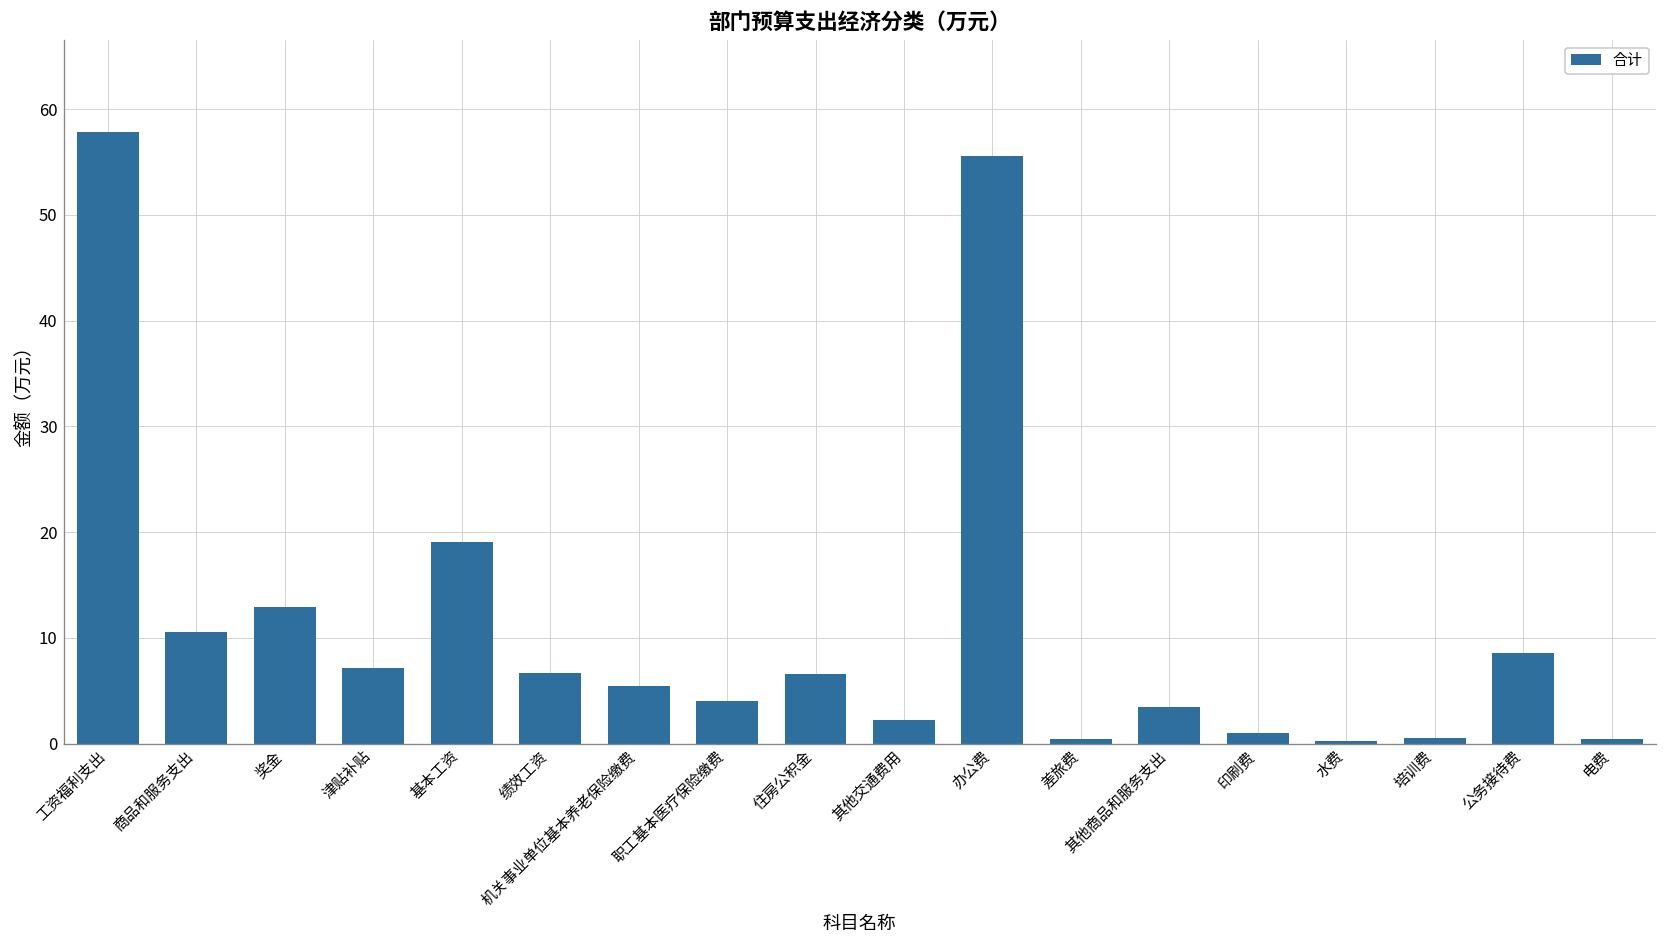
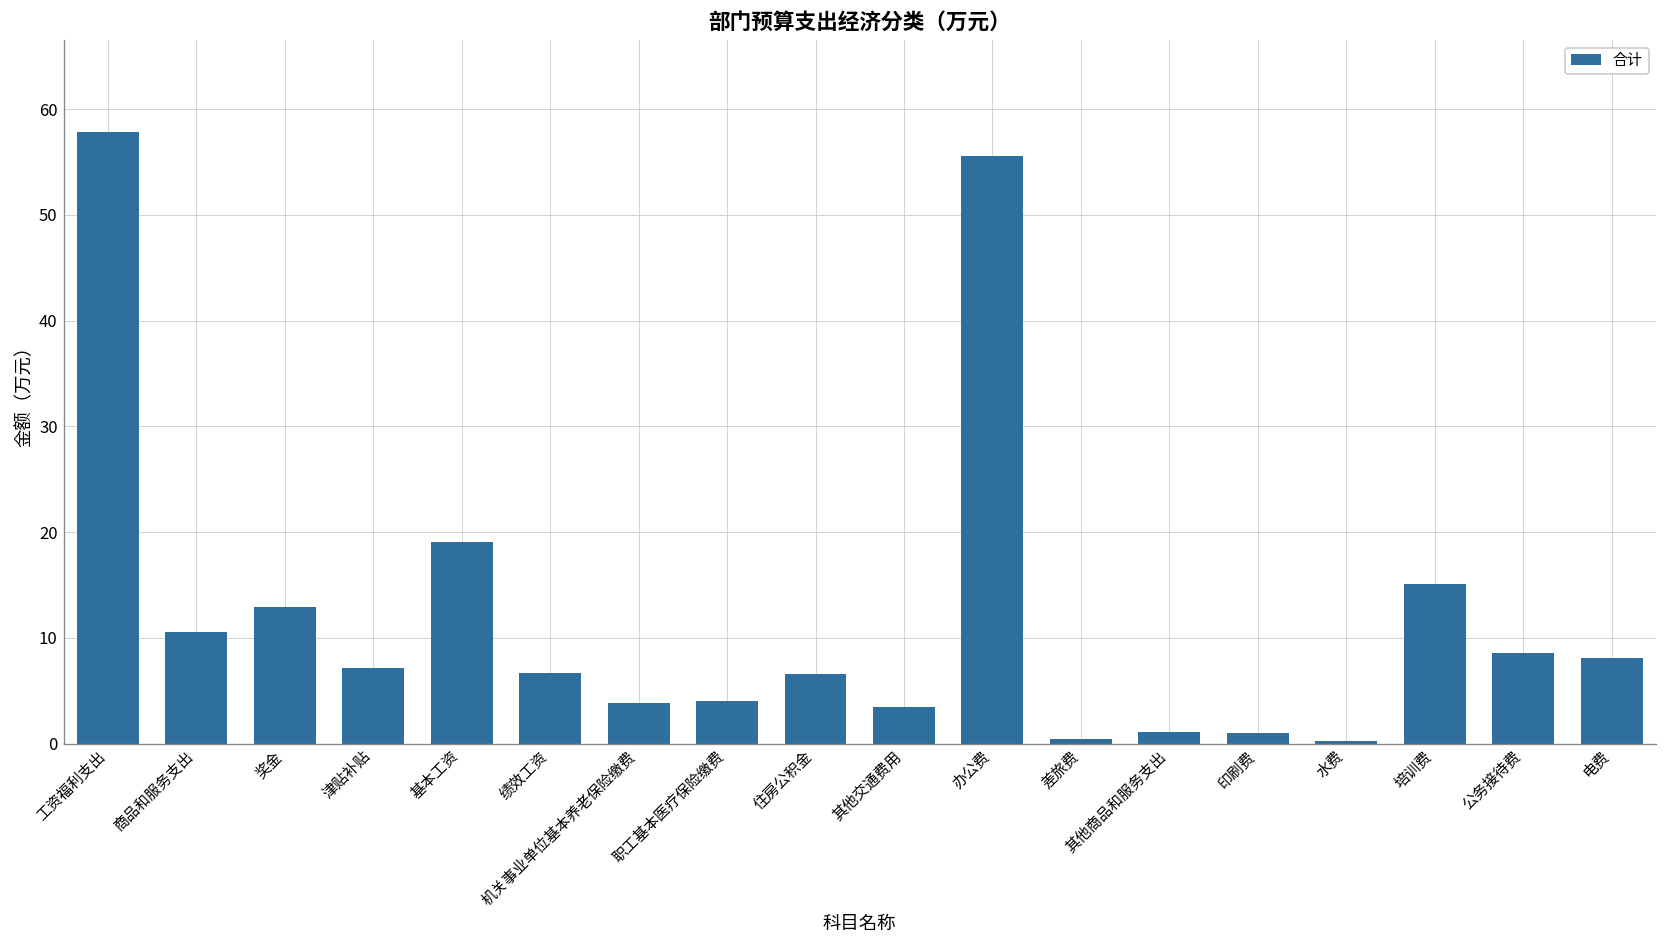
机关事业单位基本养老保险缴费: 5 -> 4
其他交通费用: 2 -> 3
其他商品和服务支出: 4 -> 1
培训费: 1 -> 15
电费: 0 -> 8
